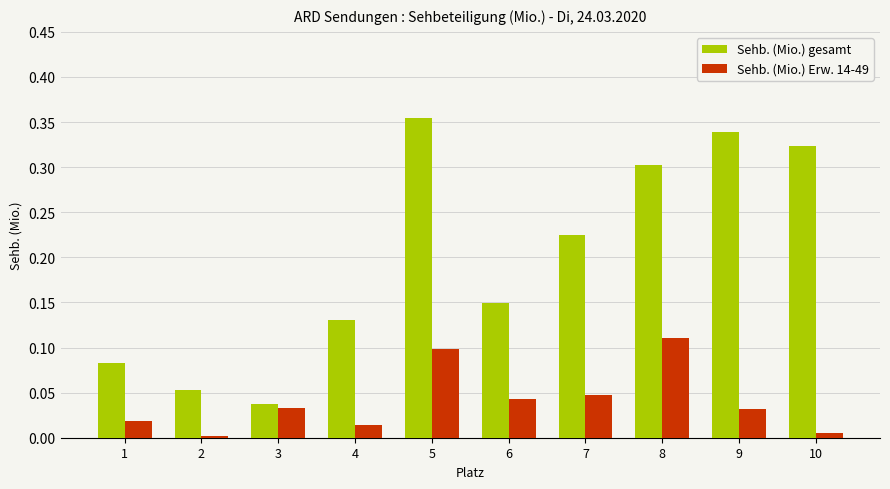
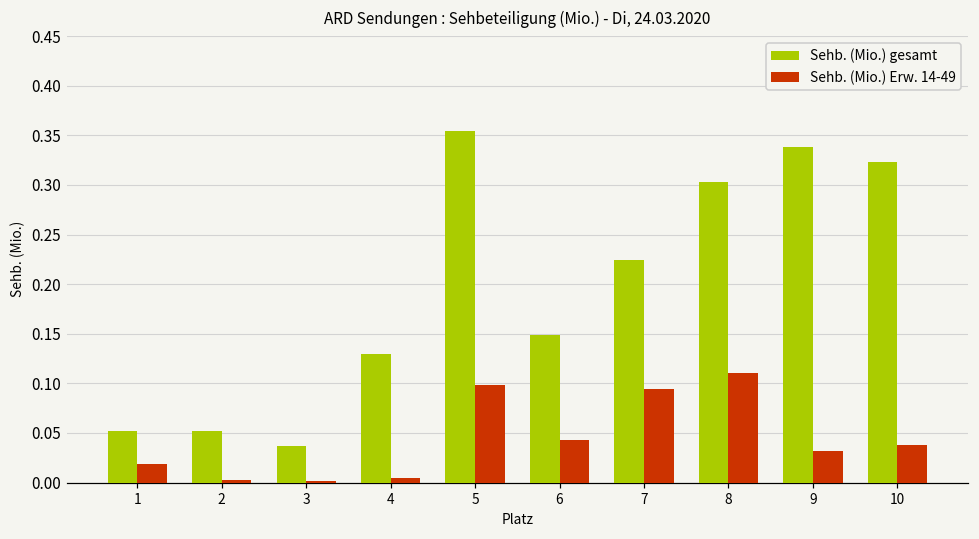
Sehb. (Mio.) gesamt, 1: 0.08 -> 0.05
Sehb. (Mio.) Erw. 14-49, 3: 0.03 -> 0.00
Sehb. (Mio.) Erw. 14-49, 4: 0.01 -> 0.00
Sehb. (Mio.) Erw. 14-49, 7: 0.05 -> 0.09
Sehb. (Mio.) Erw. 14-49, 10: 0.00 -> 0.04
